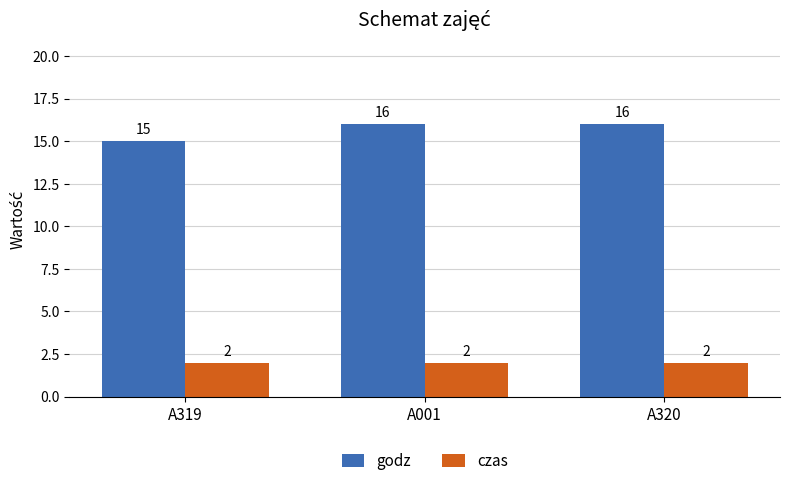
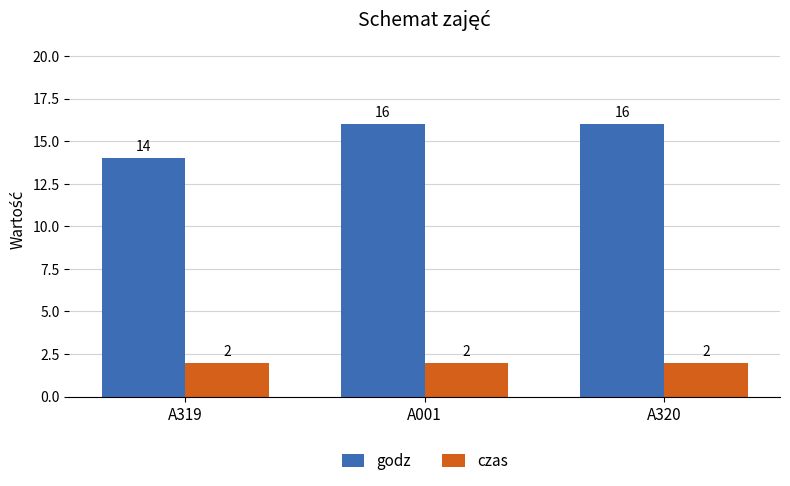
godz, A319: 15 -> 14
